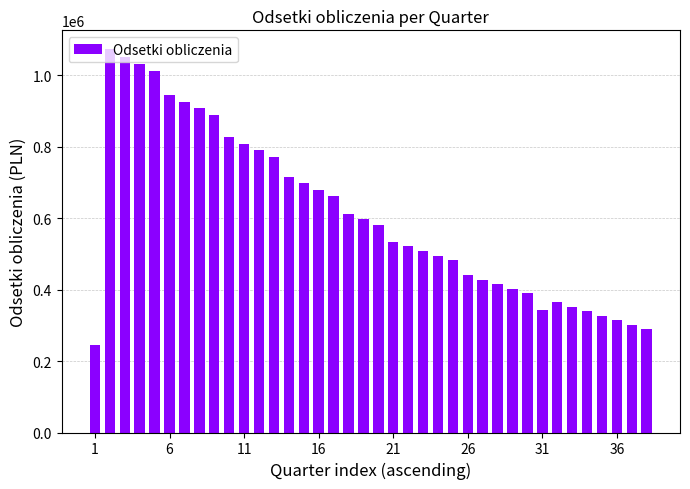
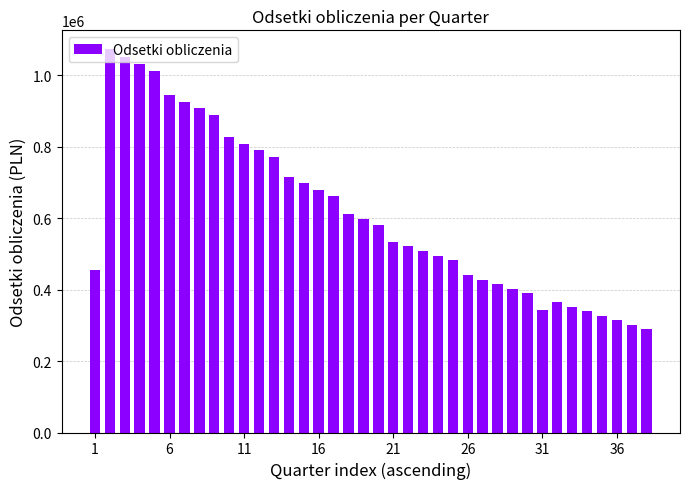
1: 250000 -> 460000
